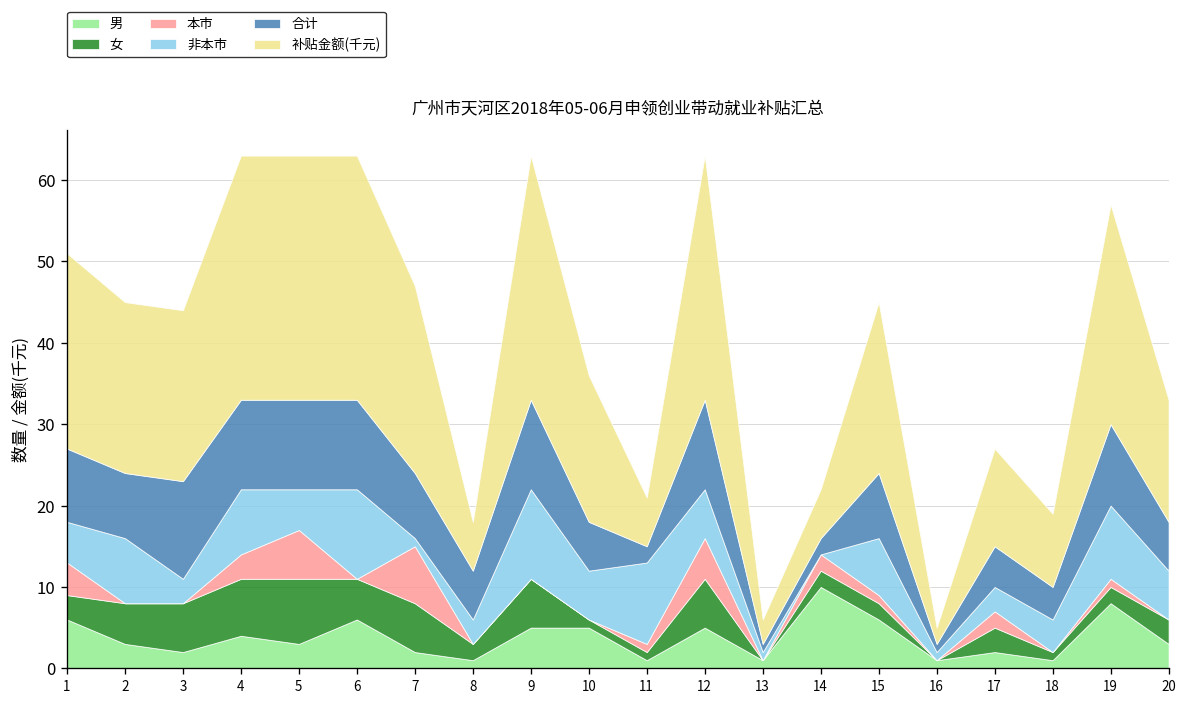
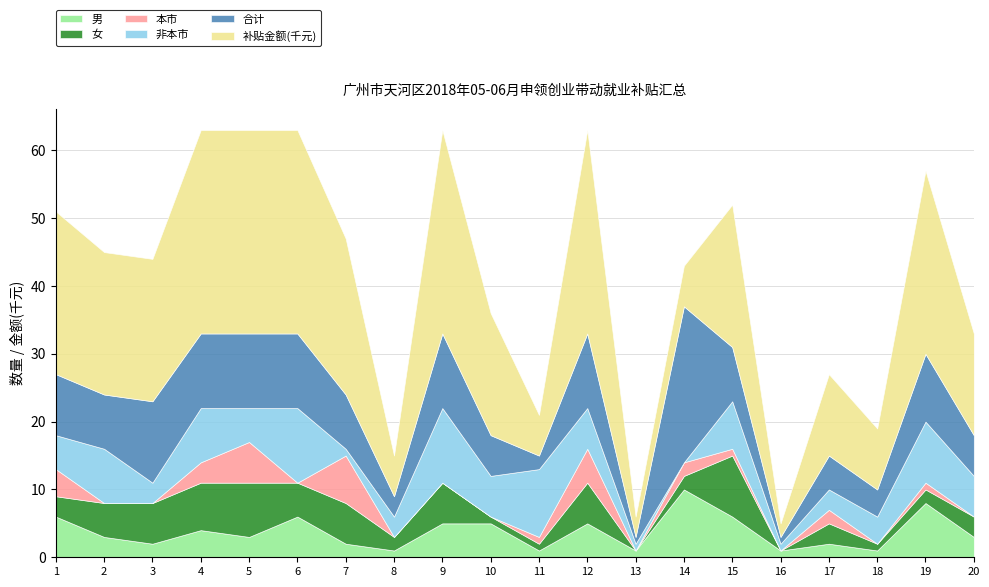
合计, 8: 6 -> 3
合计, 14: 2 -> 23
女, 15: 2 -> 9
